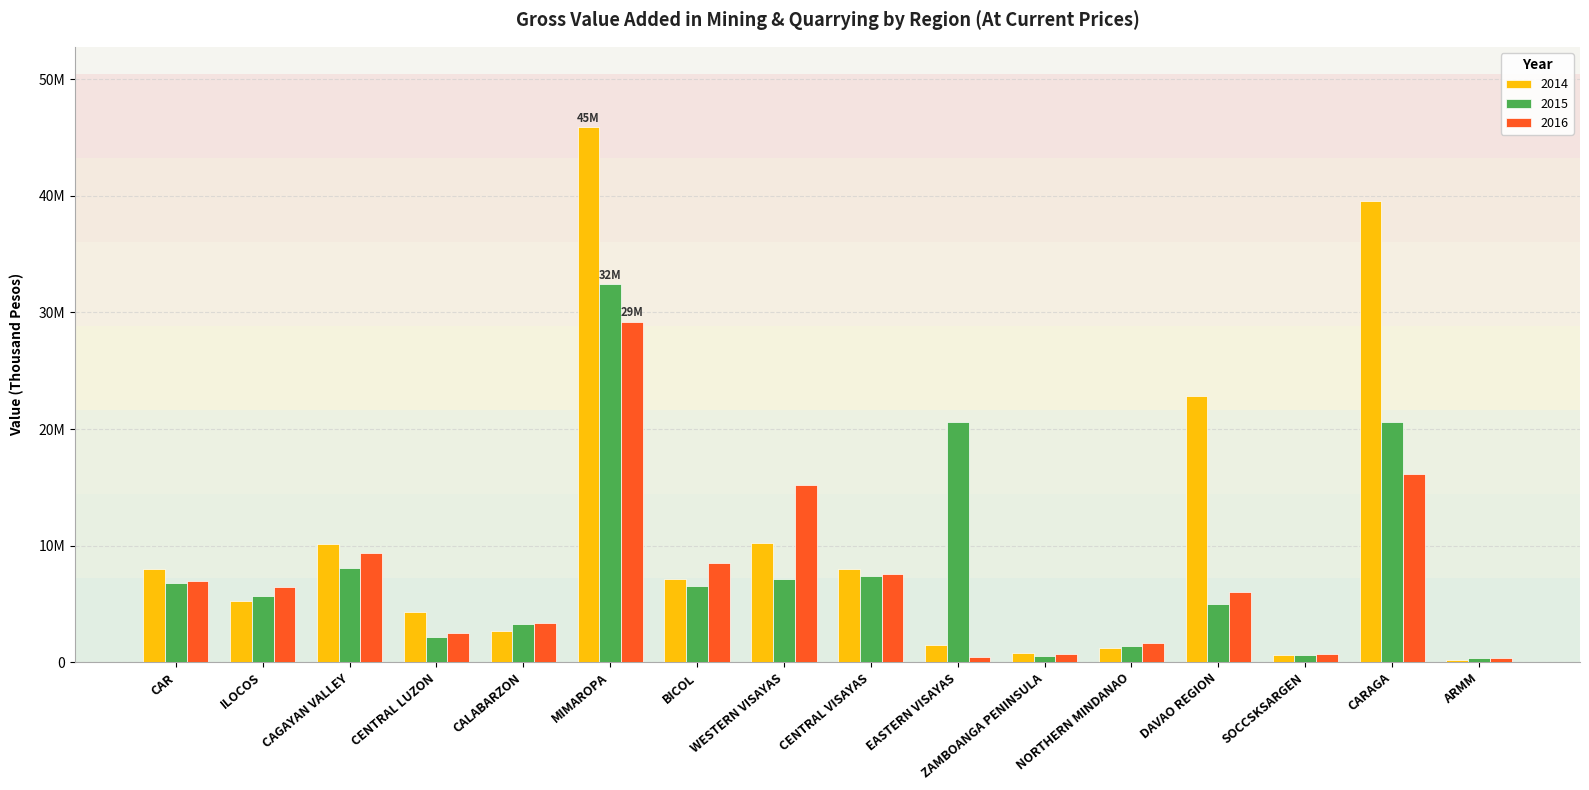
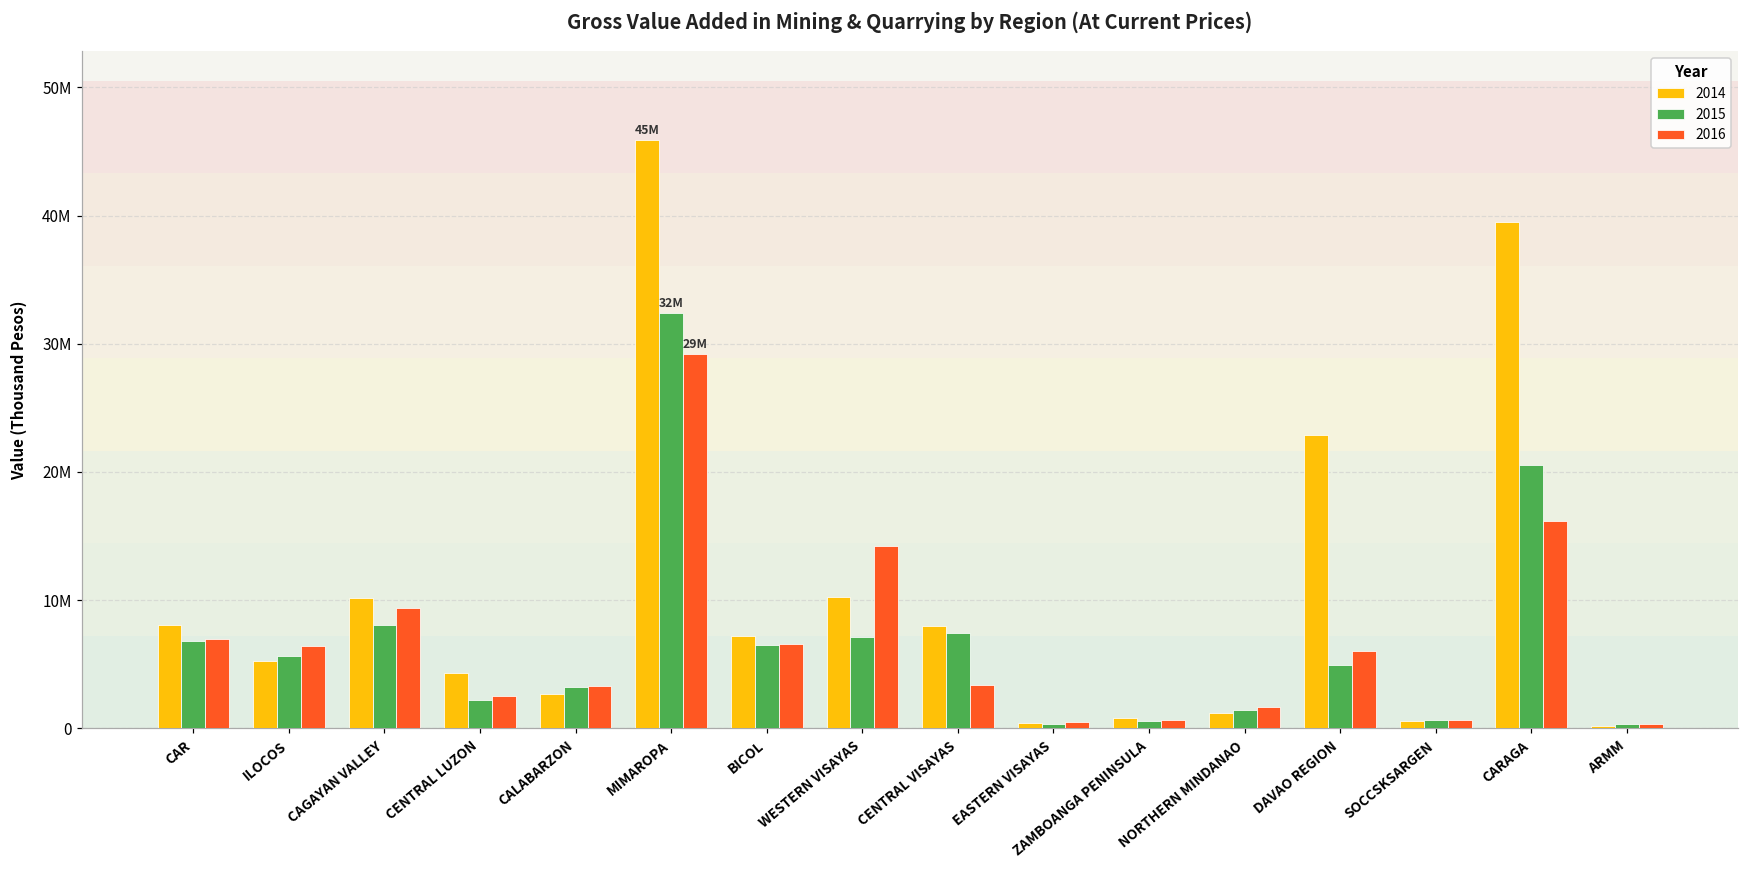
2016, BICOL: 8500000 -> 6600000
2016, WESTERN VISAYAS: 15200000 -> 14200000
2016, CENTRAL VISAYAS: 7600000 -> 3400000
2014, EASTERN VISAYAS: 1400000 -> 400000
2015, EASTERN VISAYAS: 20600000 -> 400000
